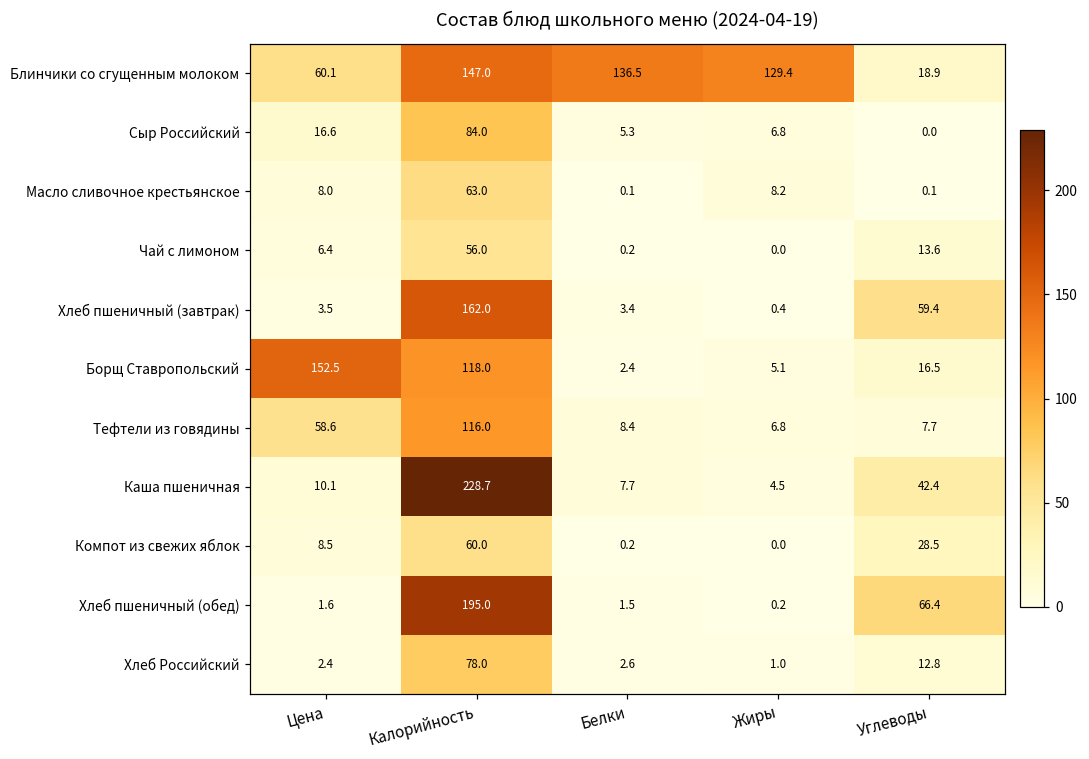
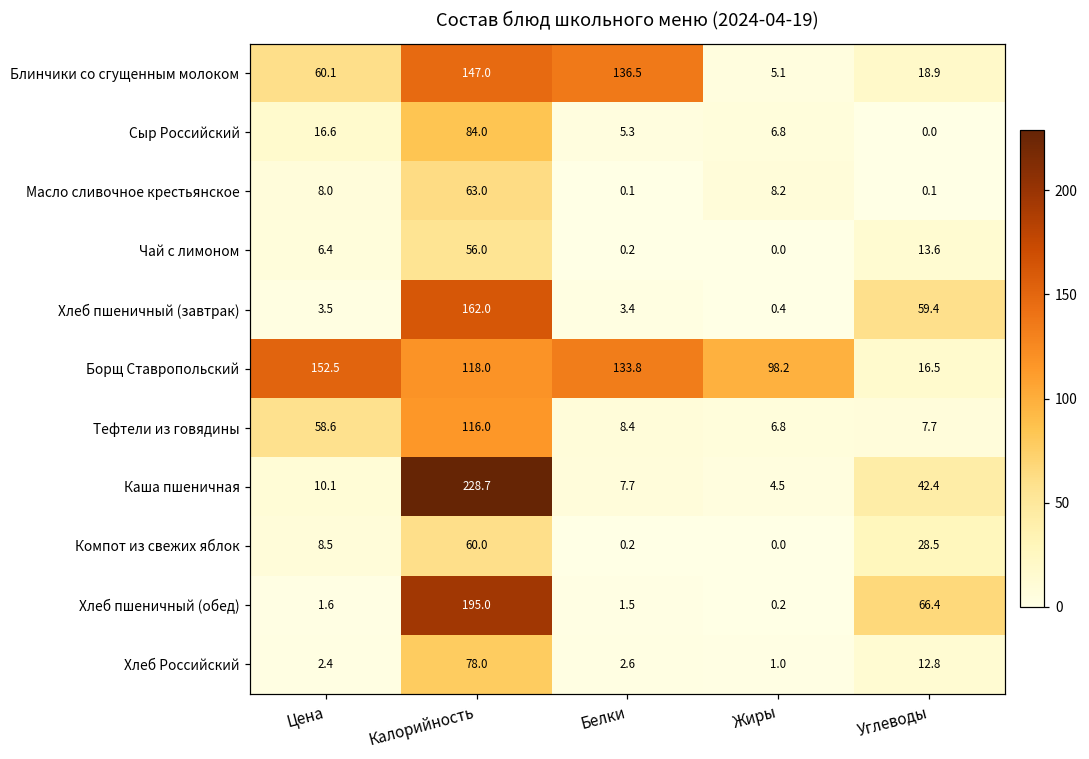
Блинчики со сгущенным молоком, Жиры: 129.4 -> 5.1
Борщ Ставропольский, Белки: 2.4 -> 133.8
Борщ Ставропольский, Жиры: 5.1 -> 98.2
